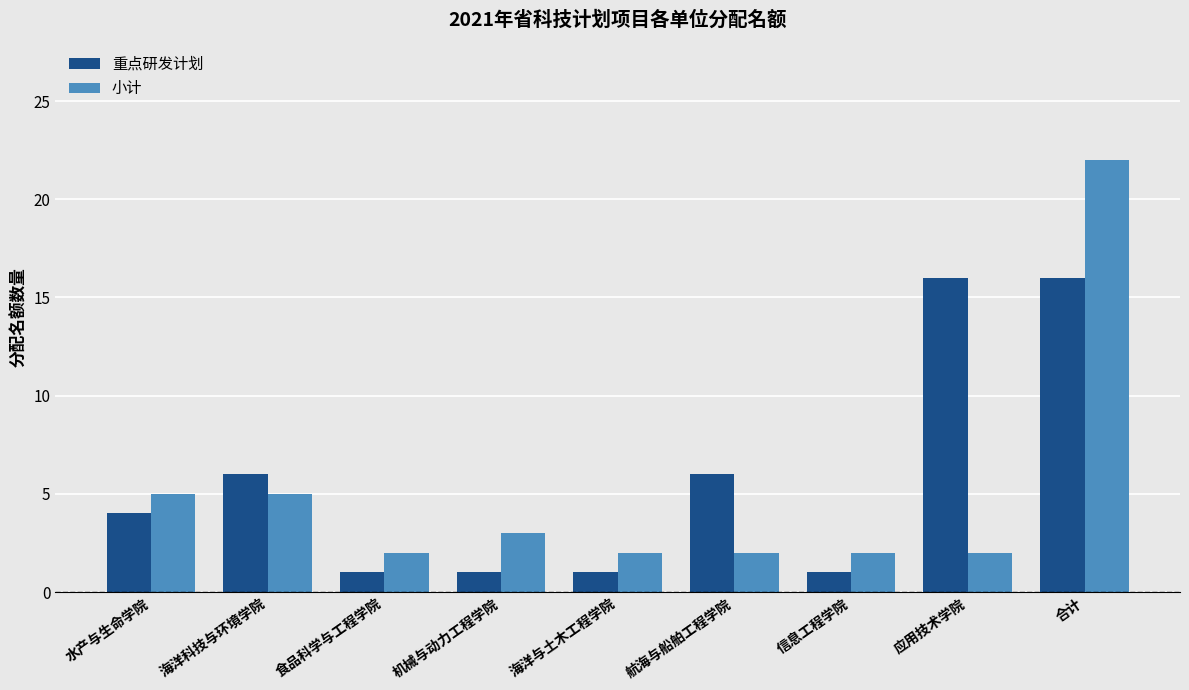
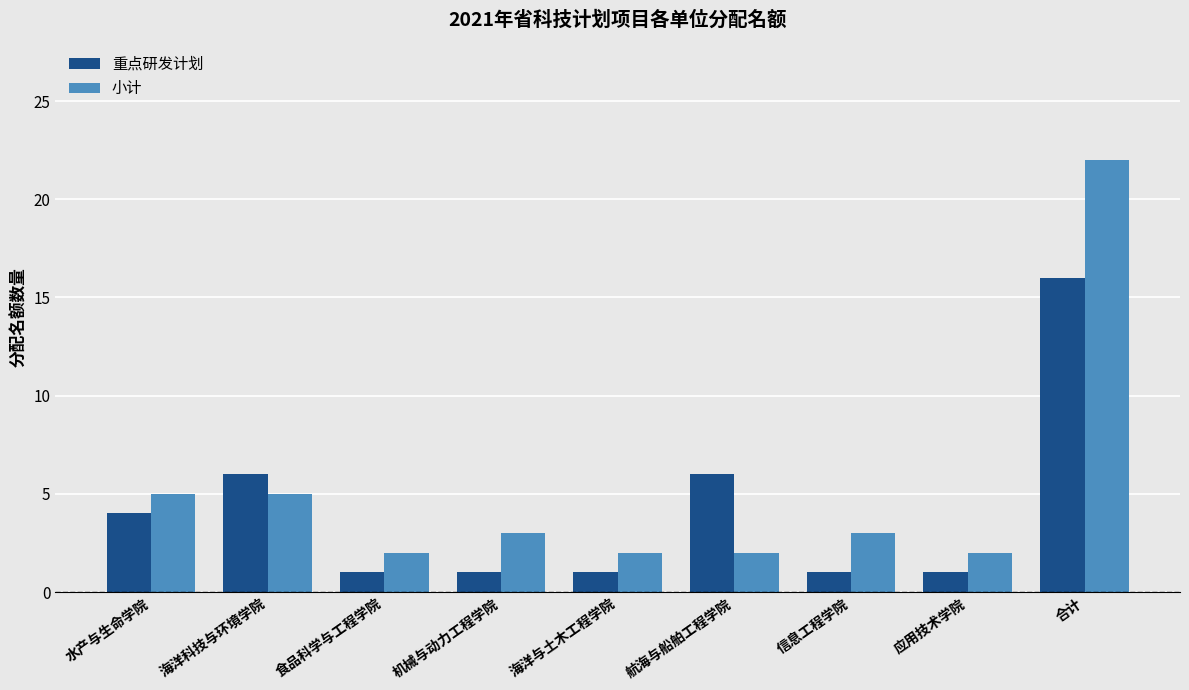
小计, 信息工程学院: 2 -> 3
重点研发计划, 应用技术学院: 16 -> 1
